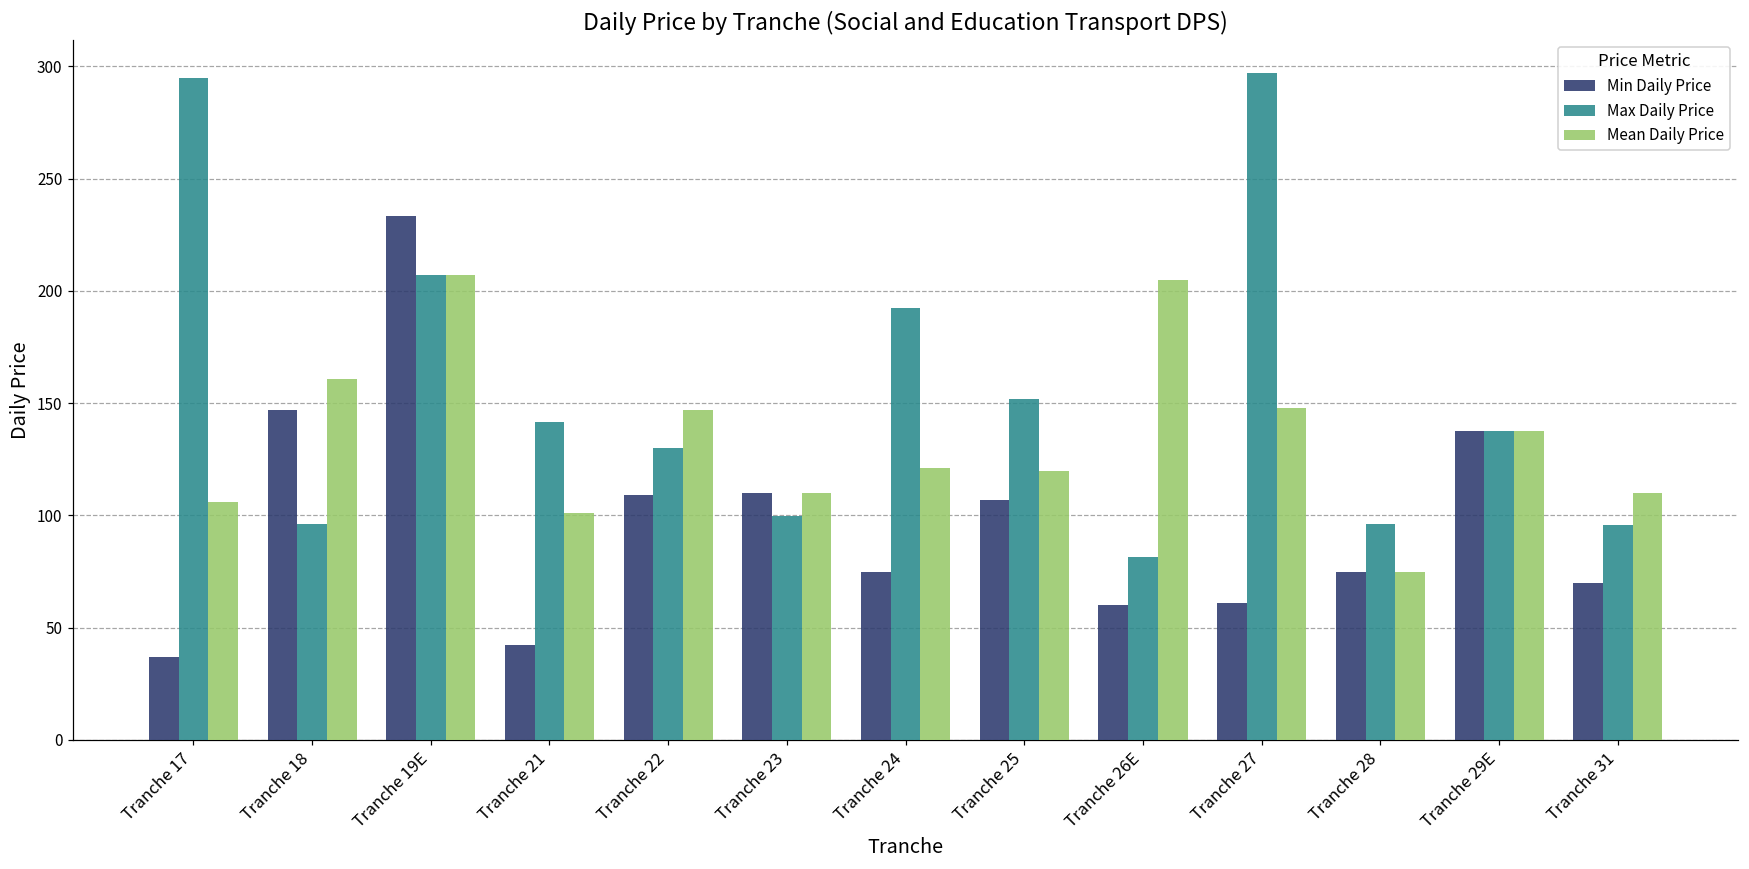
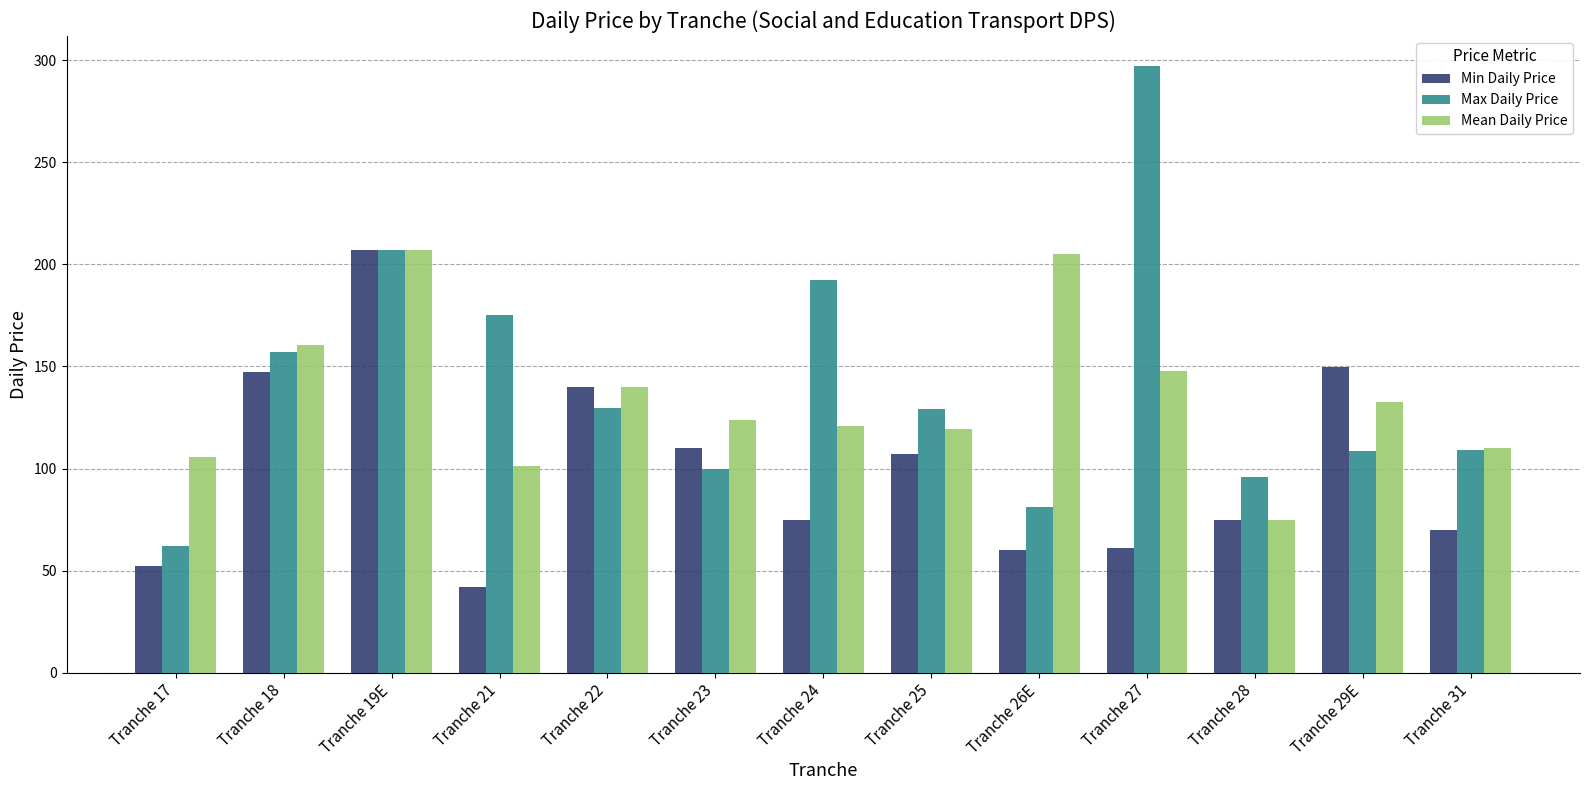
Min Daily Price, Tranche 17: 37 -> 52
Max Daily Price, Tranche 17: 295 -> 62
Max Daily Price, Tranche 18: 96 -> 157
Min Daily Price, Tranche 19E: 233 -> 207
Max Daily Price, Tranche 21: 142 -> 175
Min Daily Price, Tranche 22: 109 -> 140
Mean Daily Price, Tranche 22: 147 -> 140
Mean Daily Price, Tranche 23: 110 -> 124
Max Daily Price, Tranche 25: 152 -> 129
Min Daily Price, Tranche 29E: 138 -> 150
Max Daily Price, Tranche 29E: 138 -> 109
Mean Daily Price, Tranche 29E: 138 -> 133
Max Daily Price, Tranche 31: 96 -> 109
